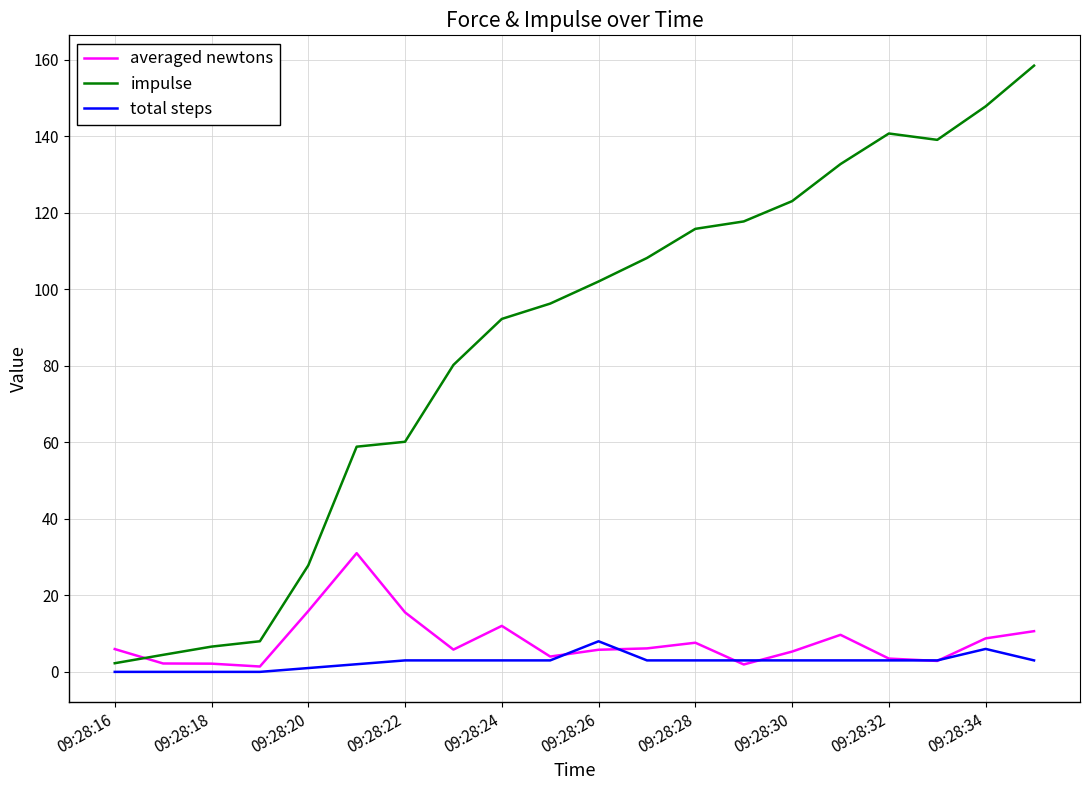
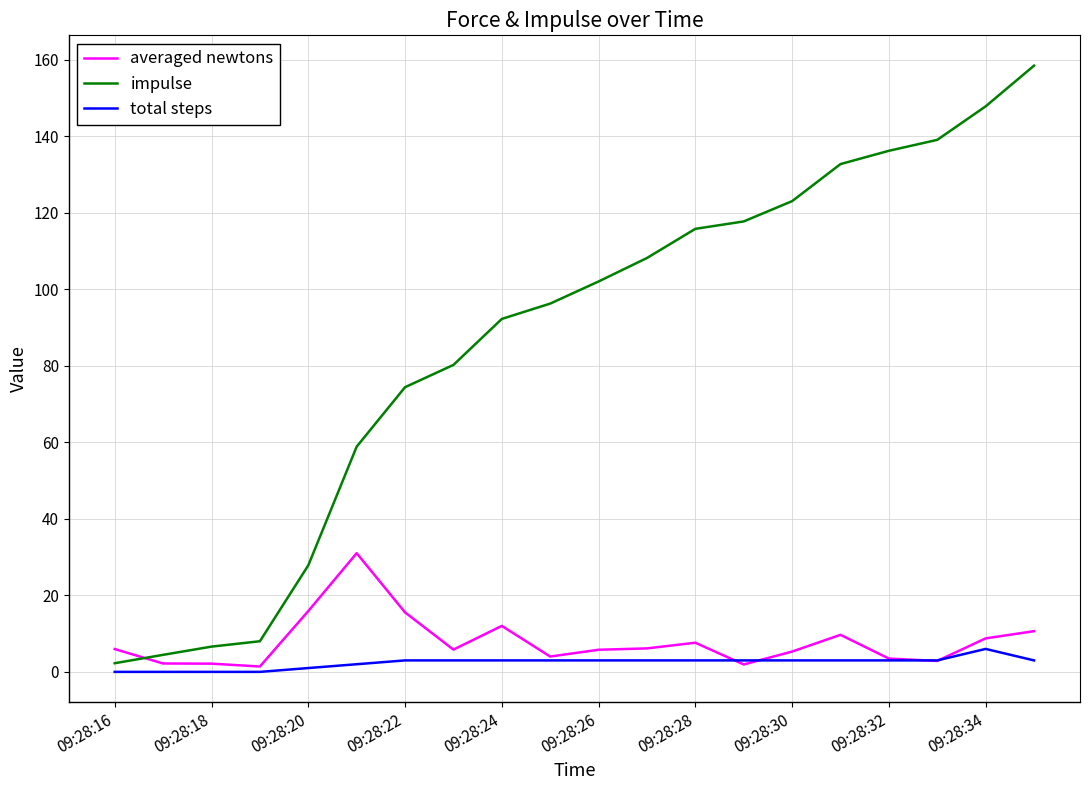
impulse, 09:28:22: 60 -> 74
total steps, 09:28:26: 8 -> 3
impulse, 09:28:32: 141 -> 136
